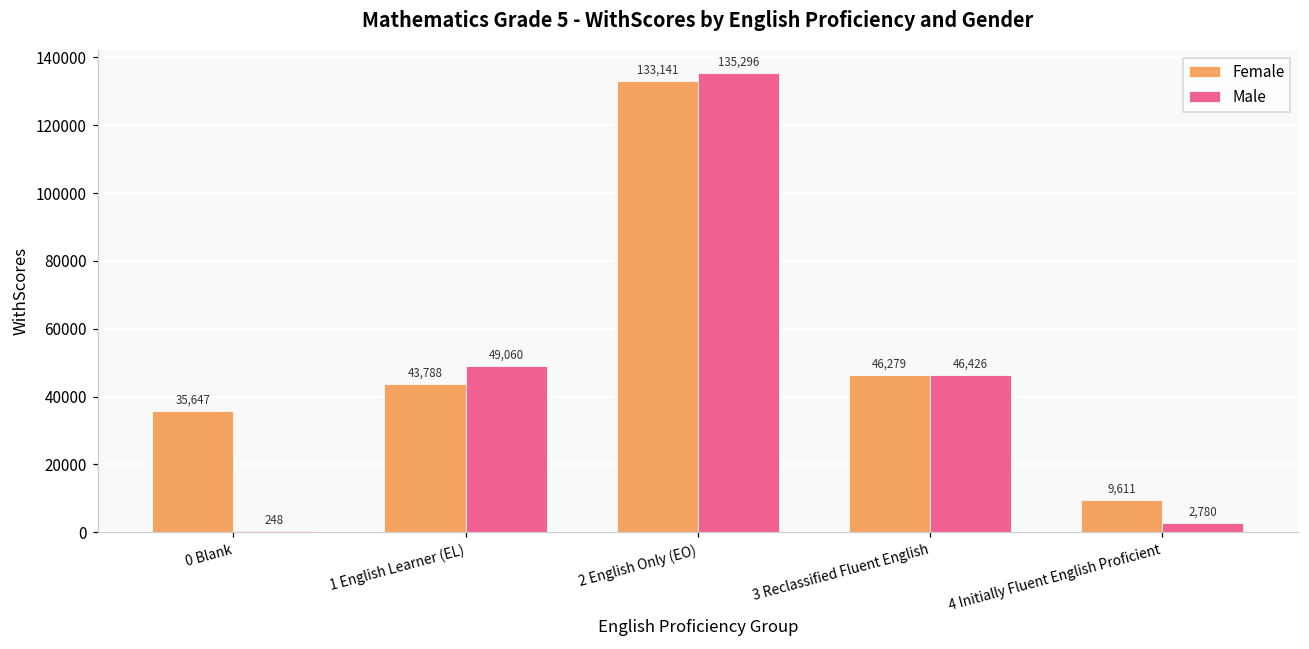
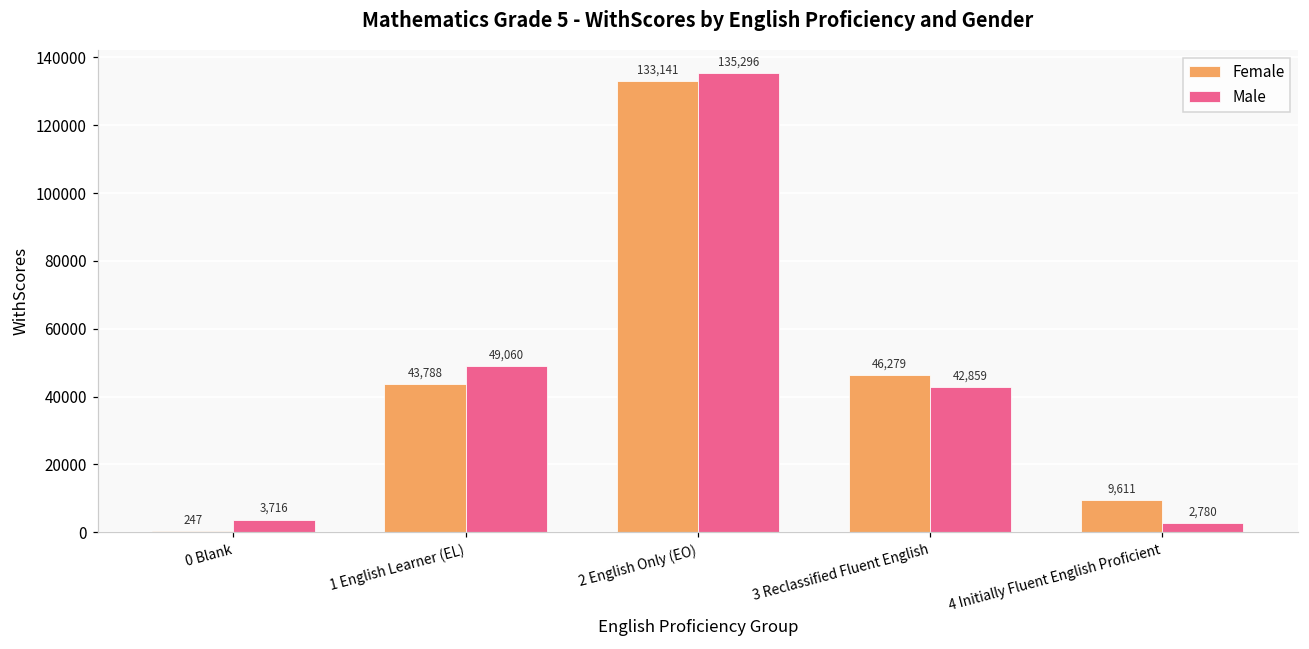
Female, 0 Blank: 35,647 -> 247
Male, 0 Blank: 248 -> 3,716
Male, 3 Reclassified Fluent English: 46,426 -> 42,859
